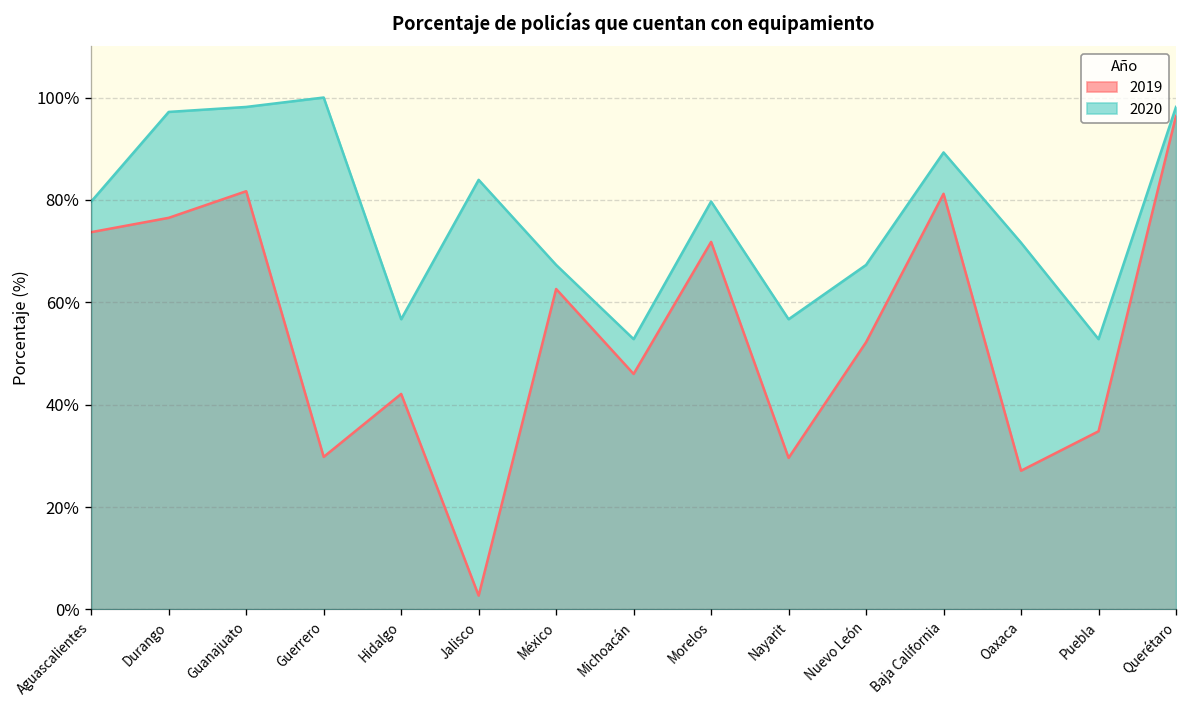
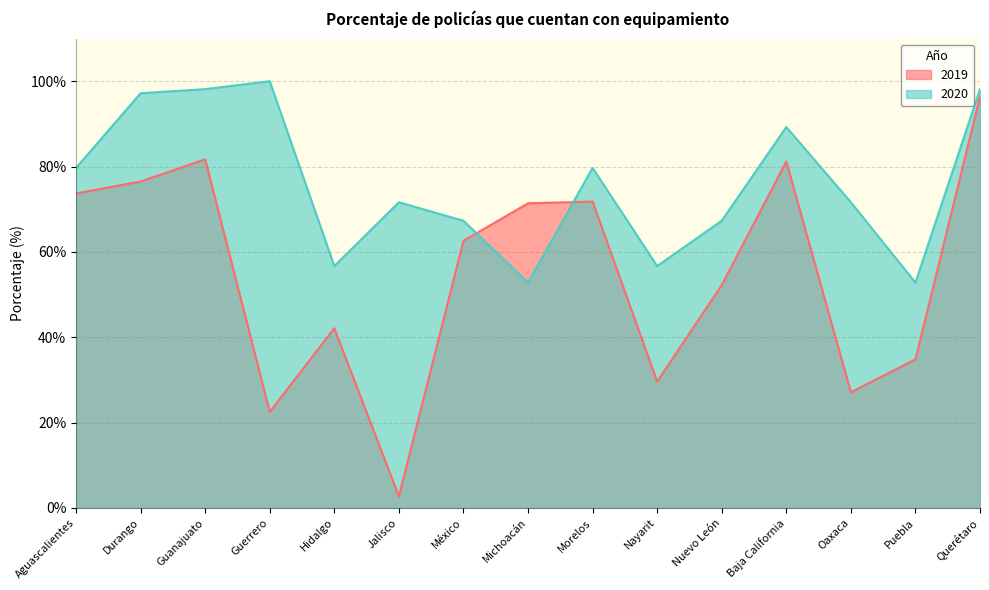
2019, Guerrero: 30% -> 23%
2020, Jalisco: 84% -> 72%
2019, Michoacán: 46% -> 71%
